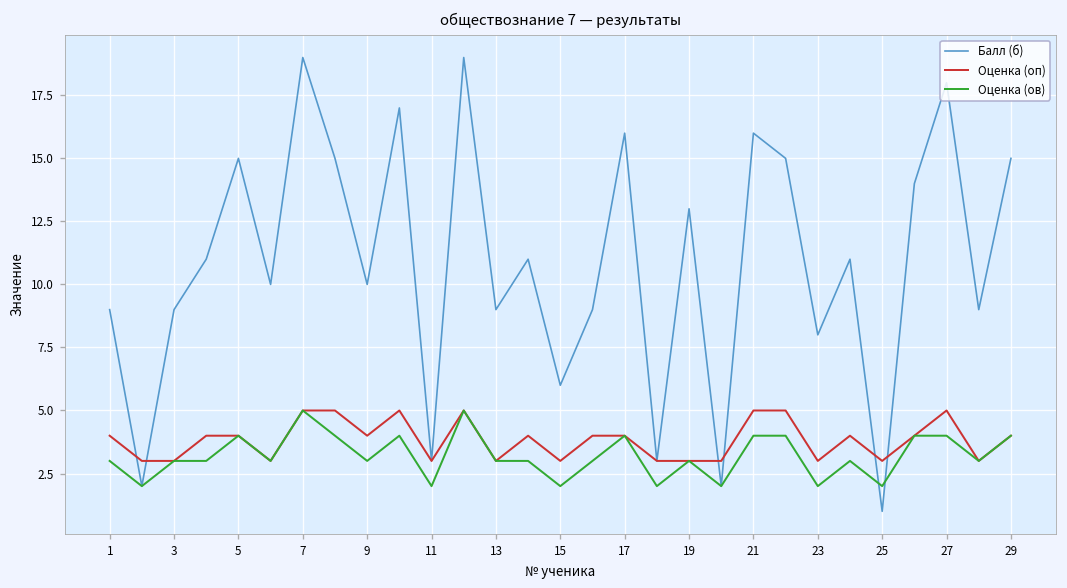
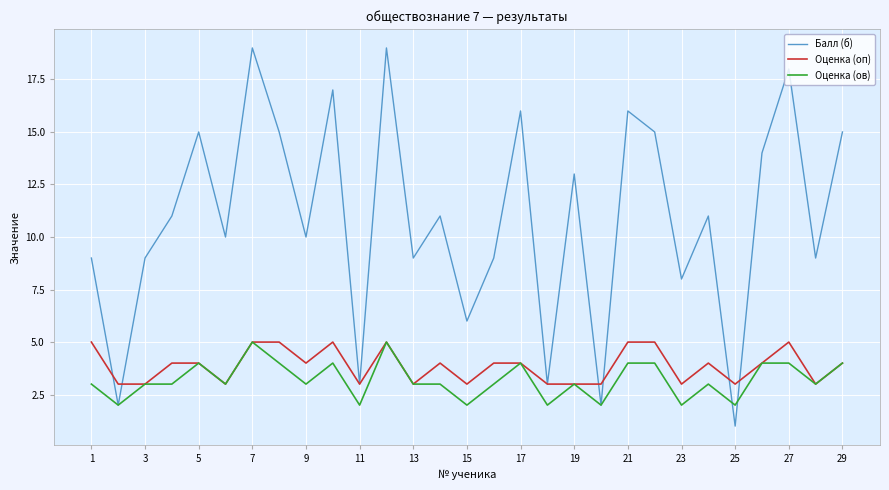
Оценка (оп), 1: 4 -> 5
